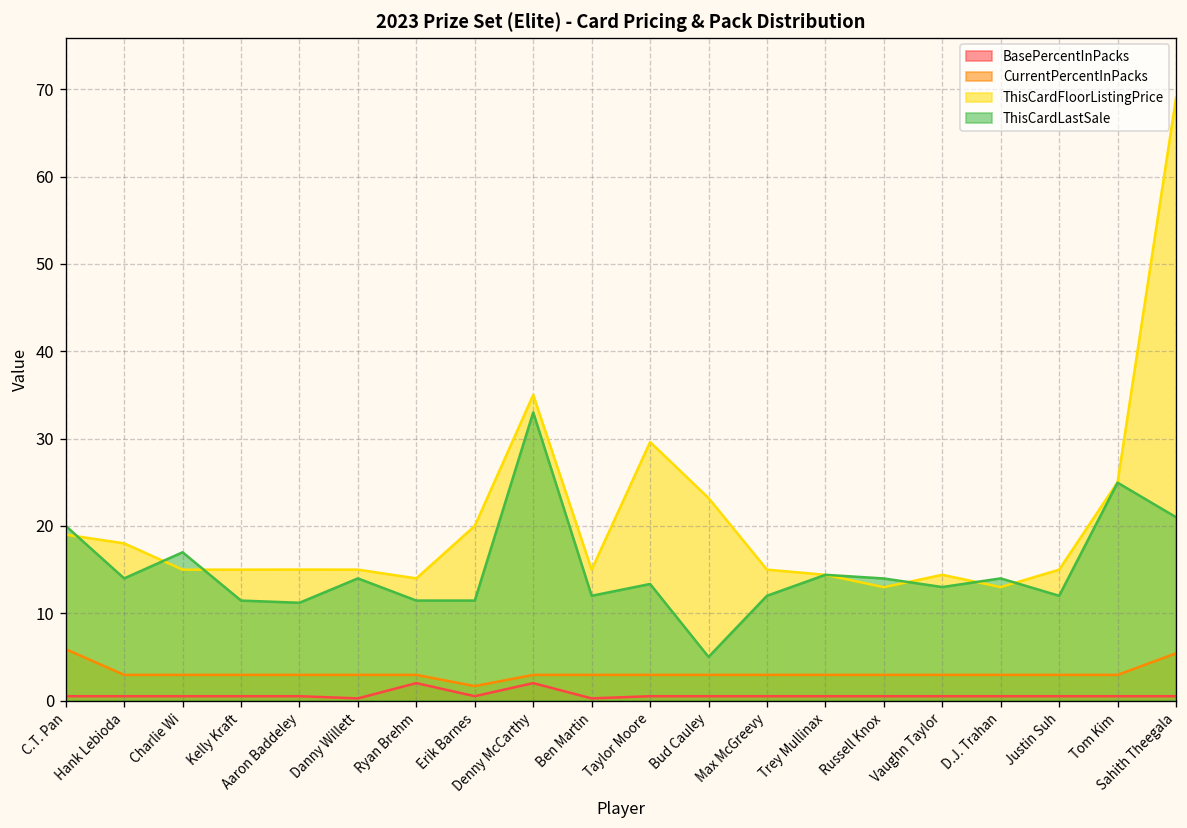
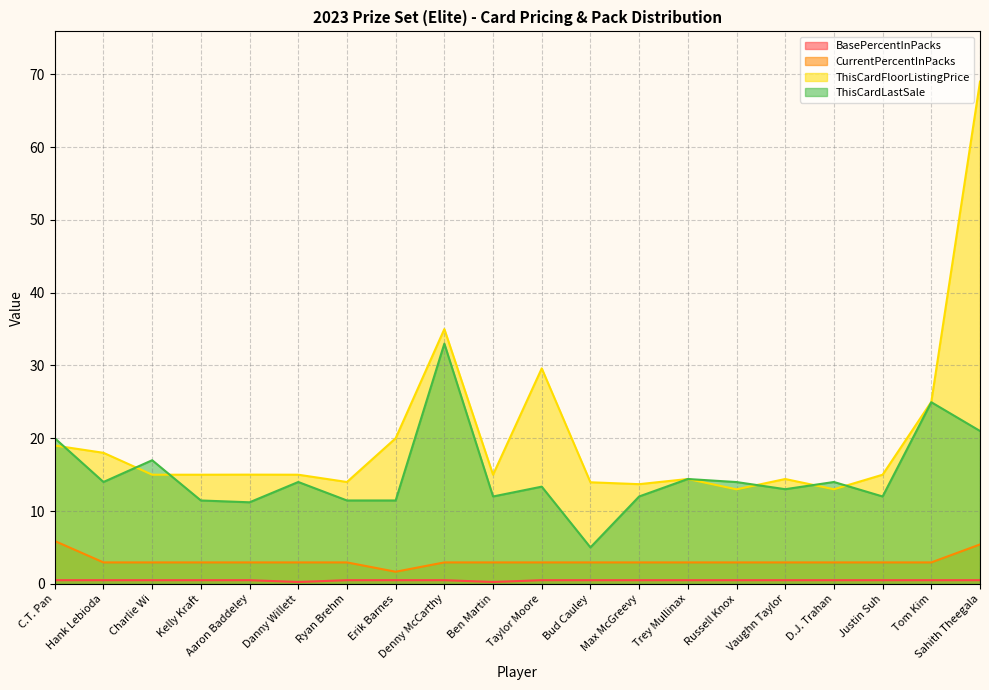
BasePercentInPacks, Ryan Brehm: 2 -> 1
BasePercentInPacks, Denny McCarthy: 2 -> 1
ThisCardFloorListingPrice, Bud Cauley: 23 -> 14
ThisCardFloorListingPrice, Max McGreevy: 15 -> 14
